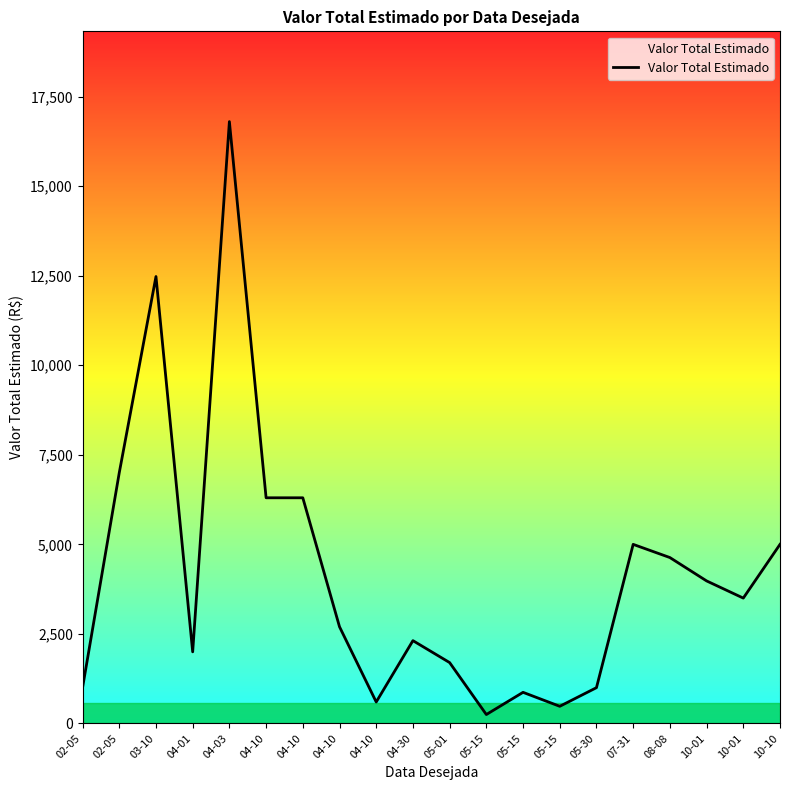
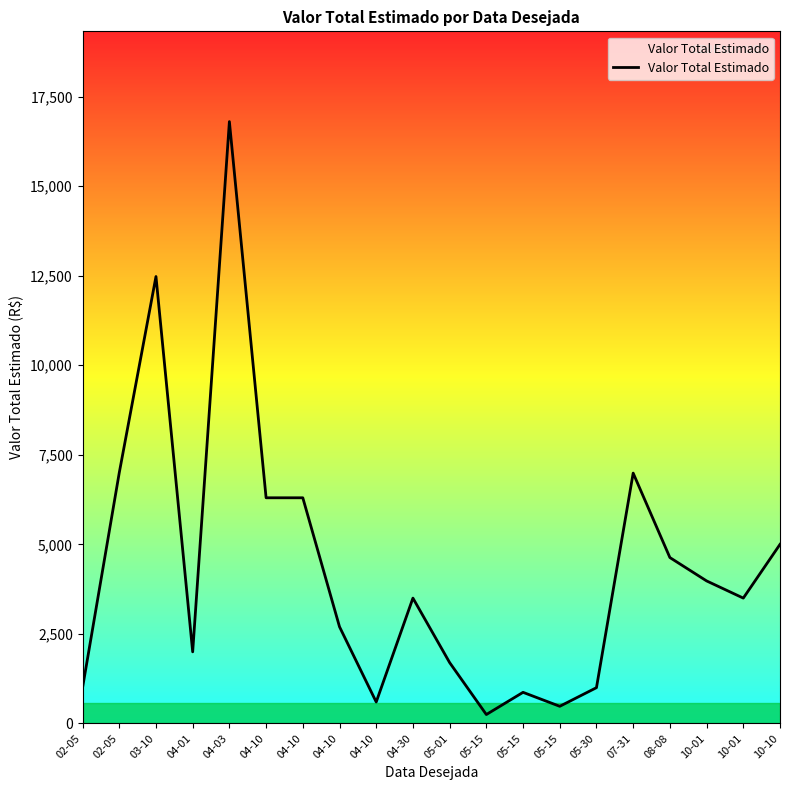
04-30: 2,300 -> 3,500
07-31: 5,000 -> 7,000
